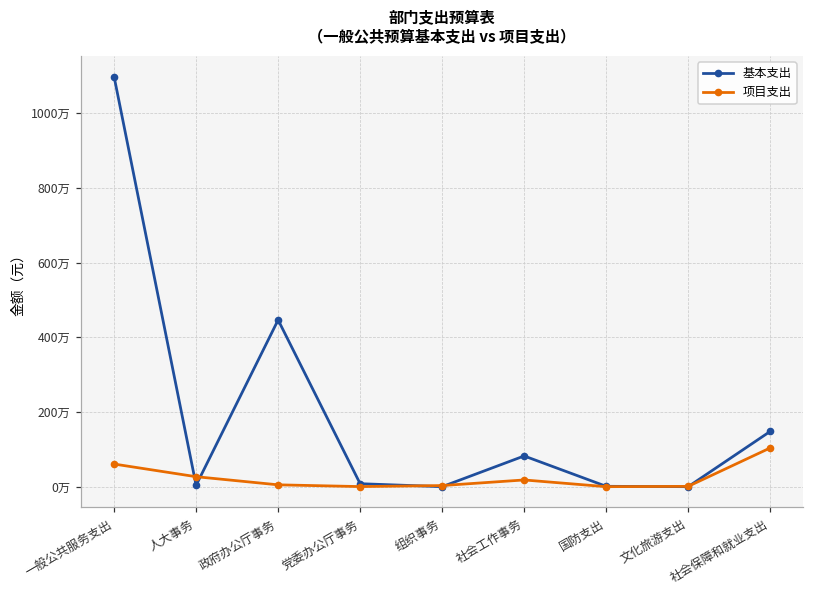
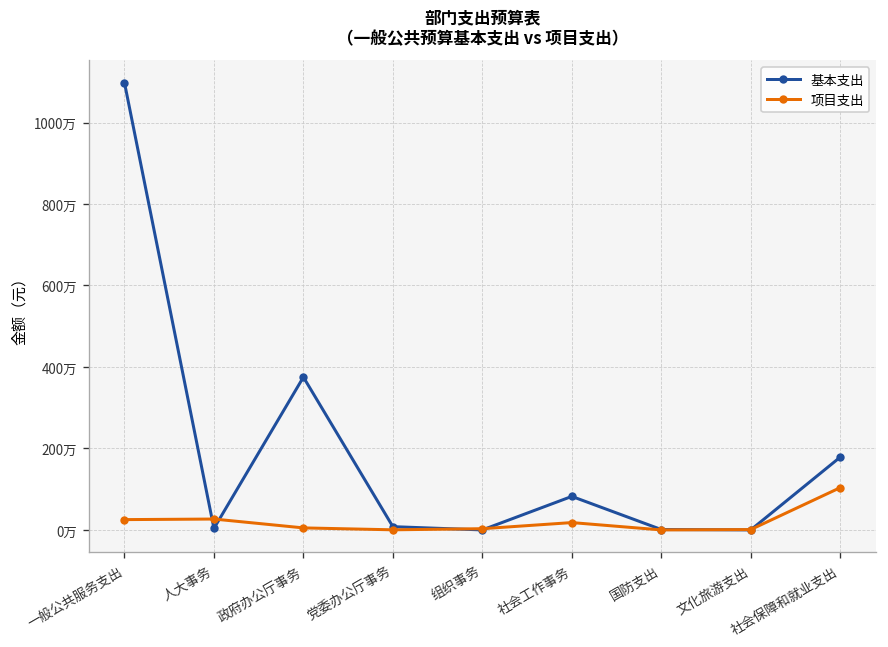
项目支出, 一般公共服务支出: 60万 -> 30万
基本支出, 政府办公厅事务: 450万 -> 380万
基本支出, 社会保障和就业支出: 150万 -> 180万
